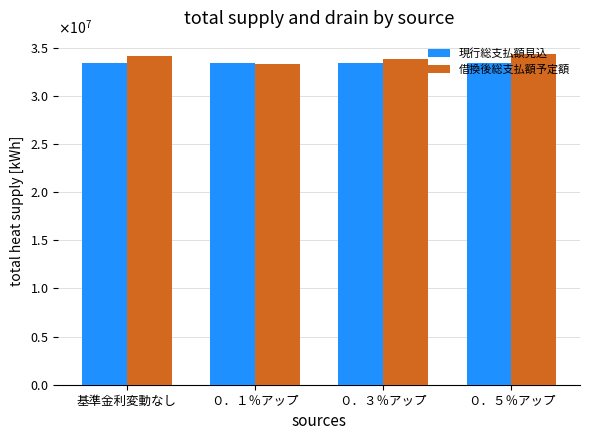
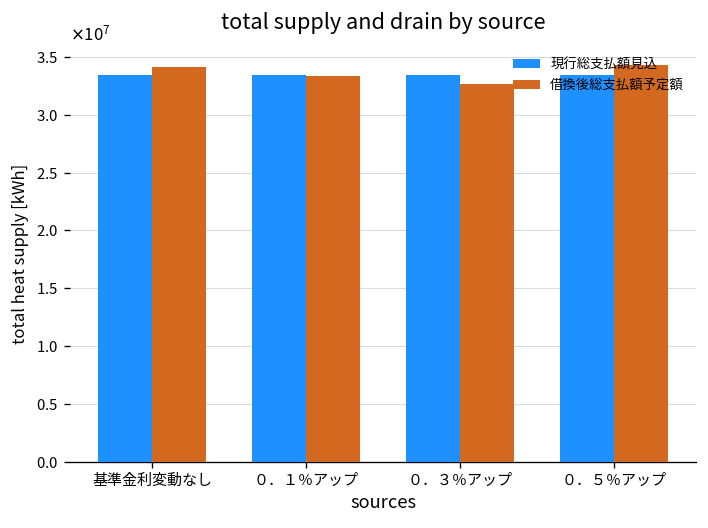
借換後総支払額予定額, ０．３％アップ: 34000000 -> 33000000
